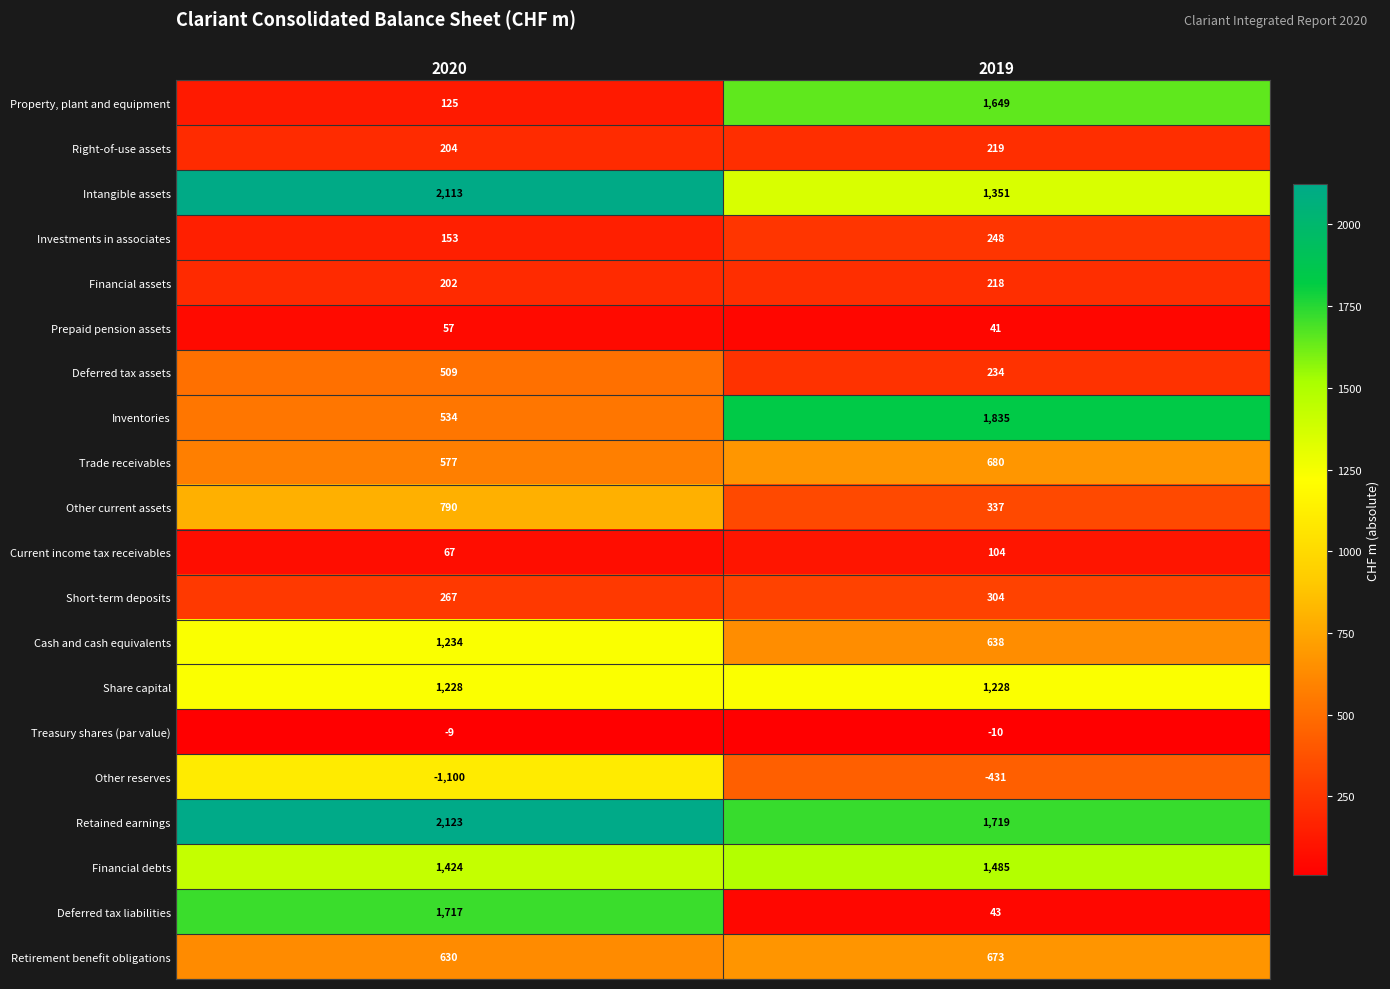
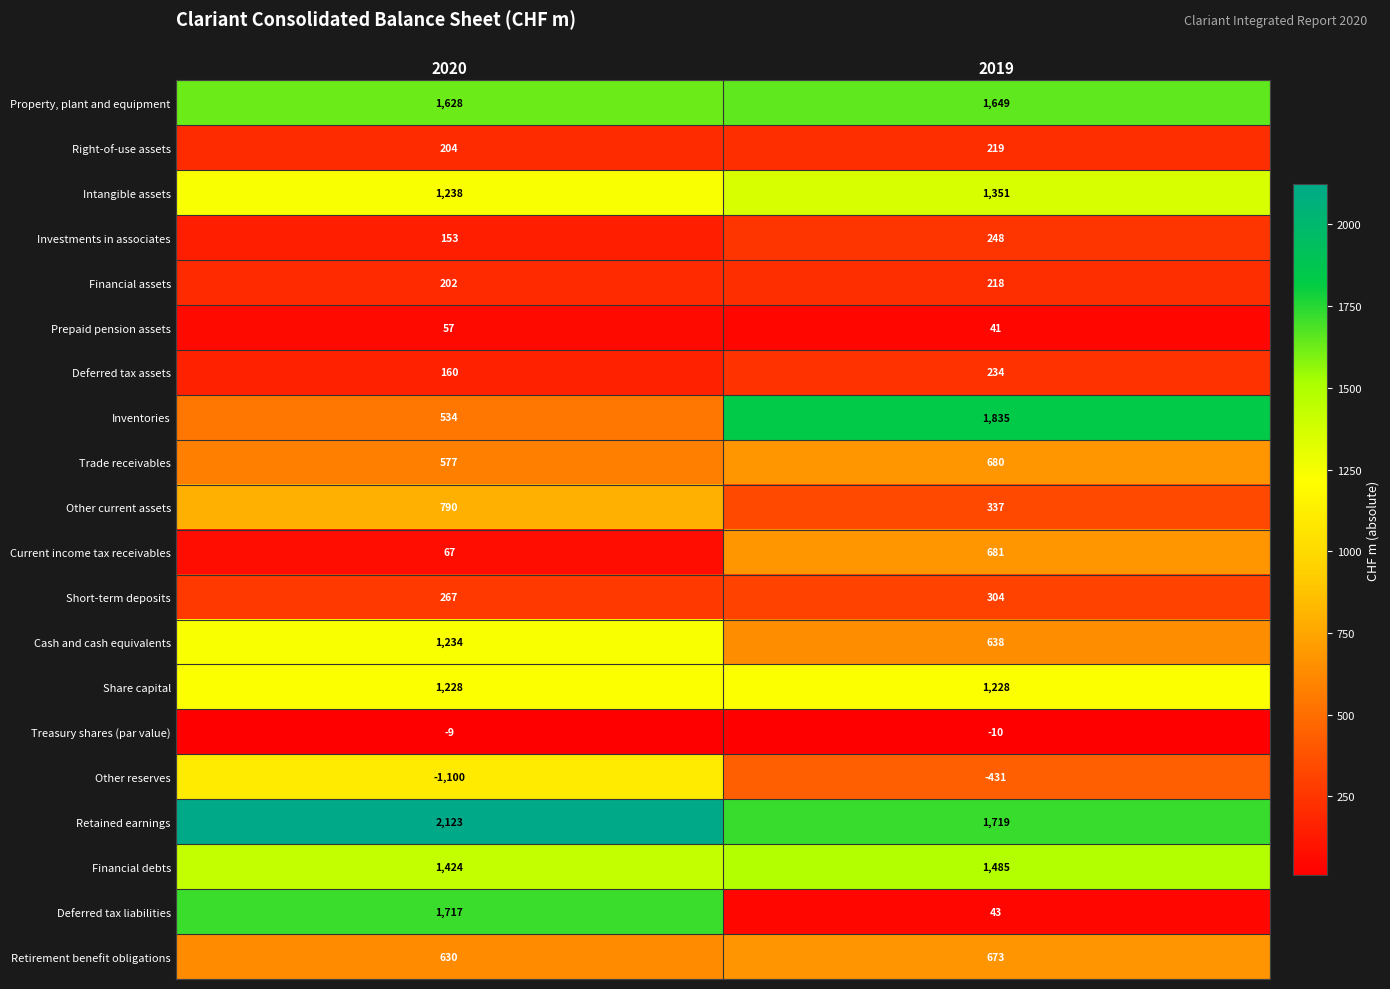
Property, plant and equipment, 2020: 125 -> 1,628
Intangible assets, 2020: 2,113 -> 1,238
Deferred tax assets, 2020: 509 -> 160
Current income tax receivables, 2019: 104 -> 681
